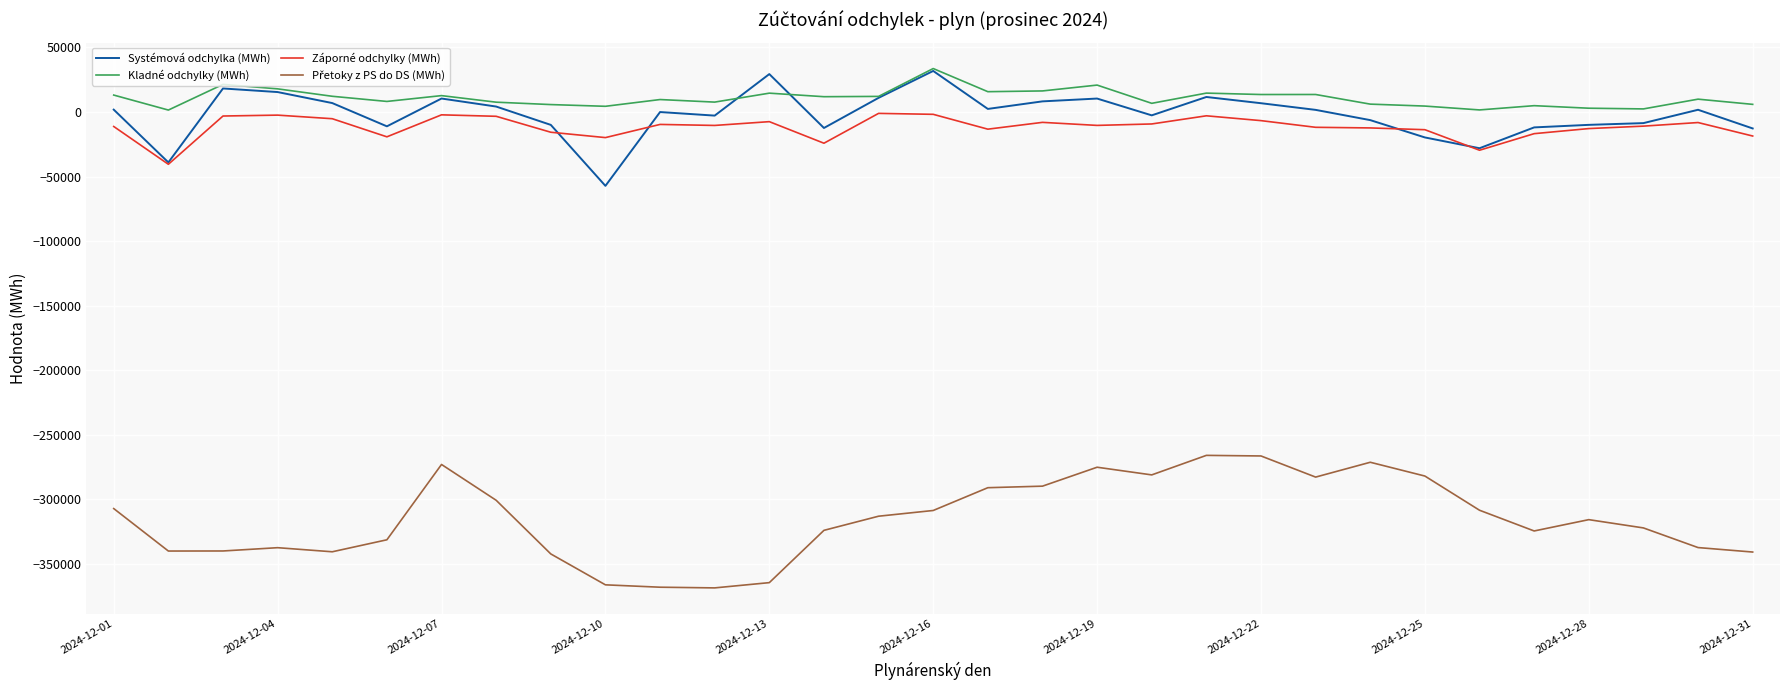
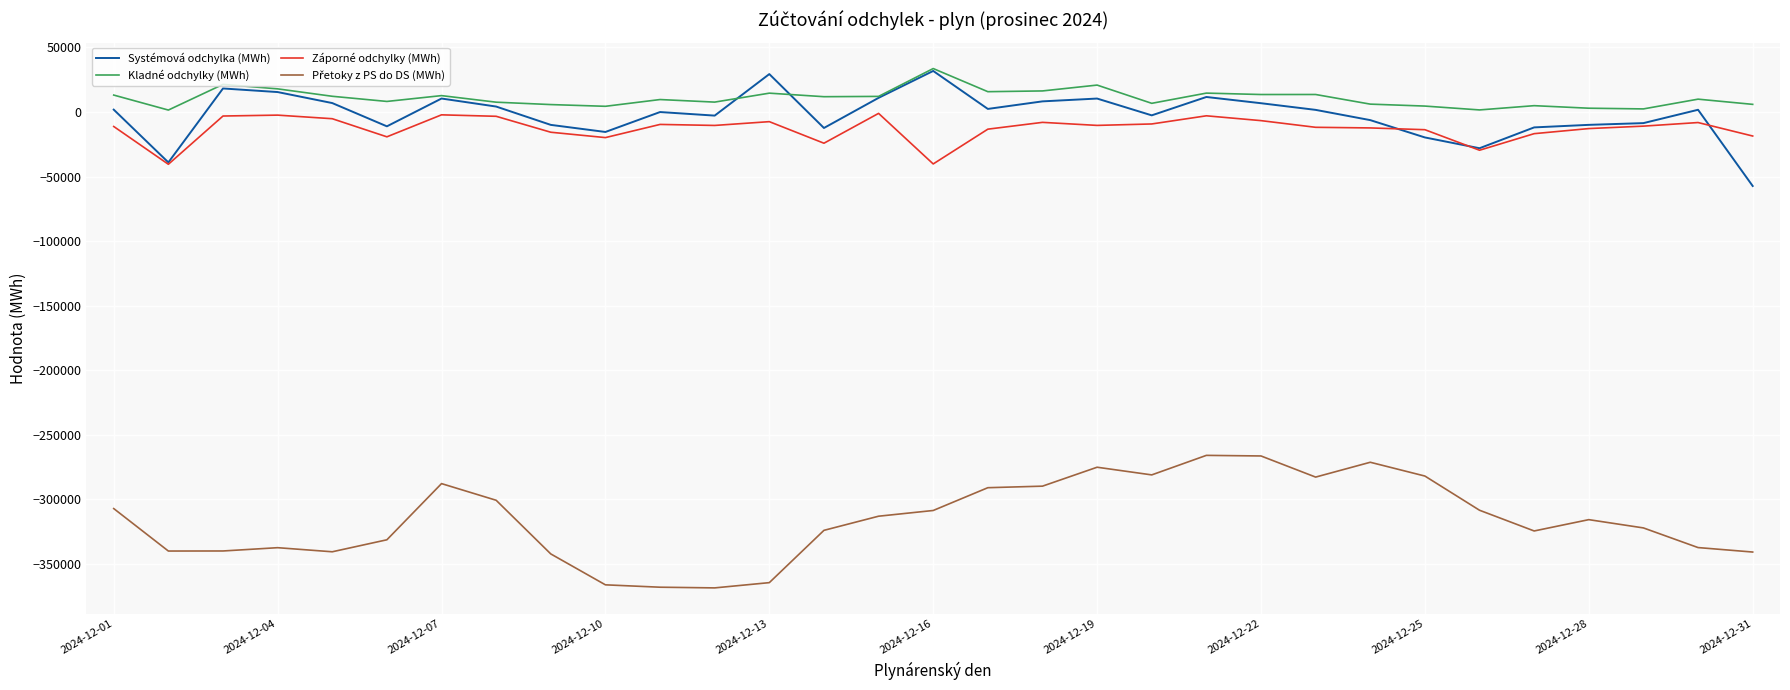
Přetoky z PS do DS (MWh), 2024-12-07: -273000 -> -288000
Systémová odchylka (MWh), 2024-12-10: -57000 -> -16000
Záporné odchylky (MWh), 2024-12-16: -2000 -> -40000
Systémová odchylka (MWh), 2024-12-31: -13000 -> -57000
